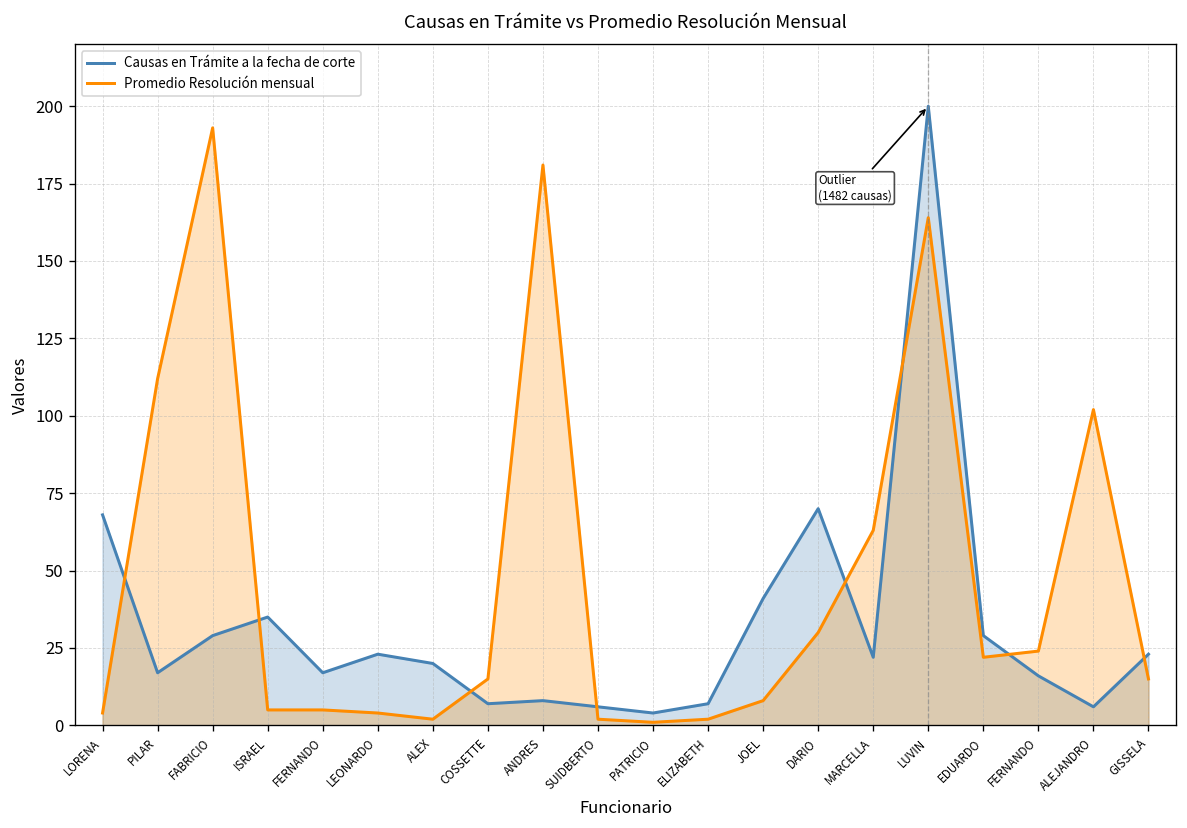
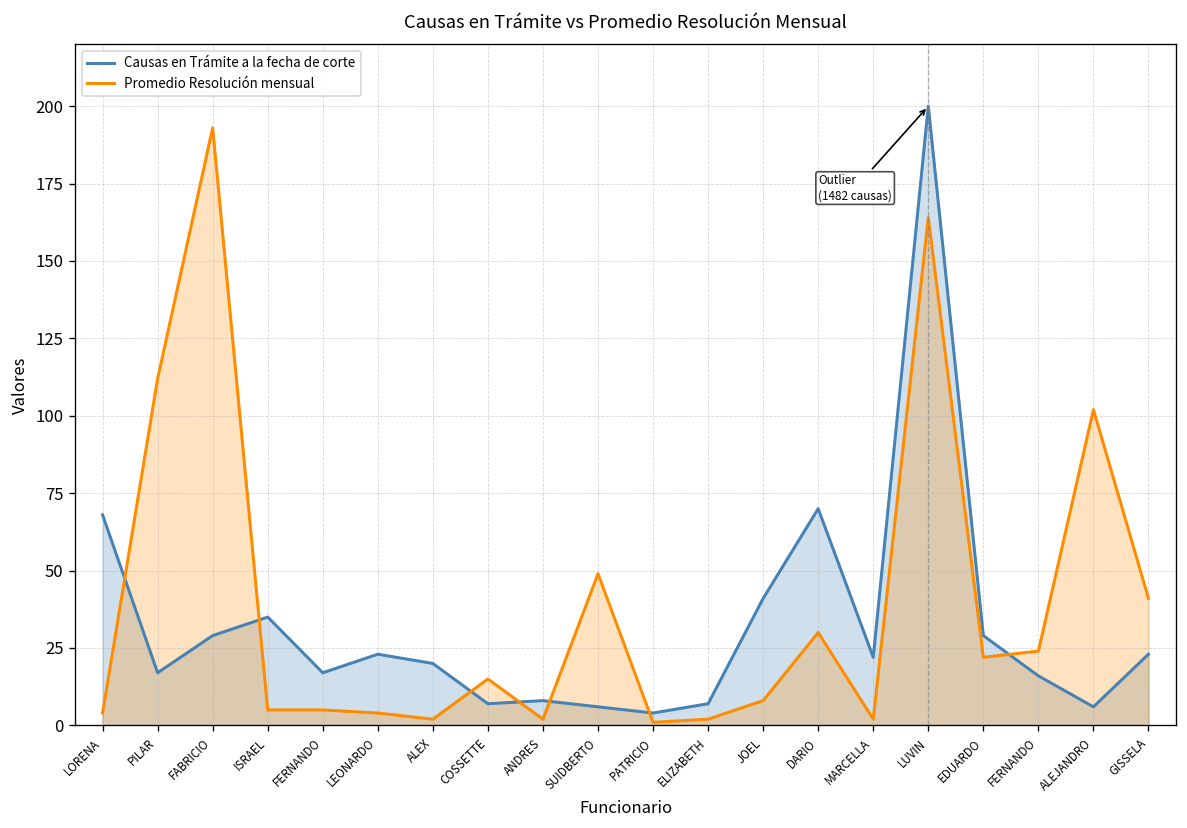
Promedio Resolución mensual, ANDRES: 181 -> 2
Promedio Resolución mensual, SUIDBERTO: 2 -> 49
Promedio Resolución mensual, MARCELLA: 63 -> 2
Promedio Resolución mensual, GISSELA: 15 -> 41
